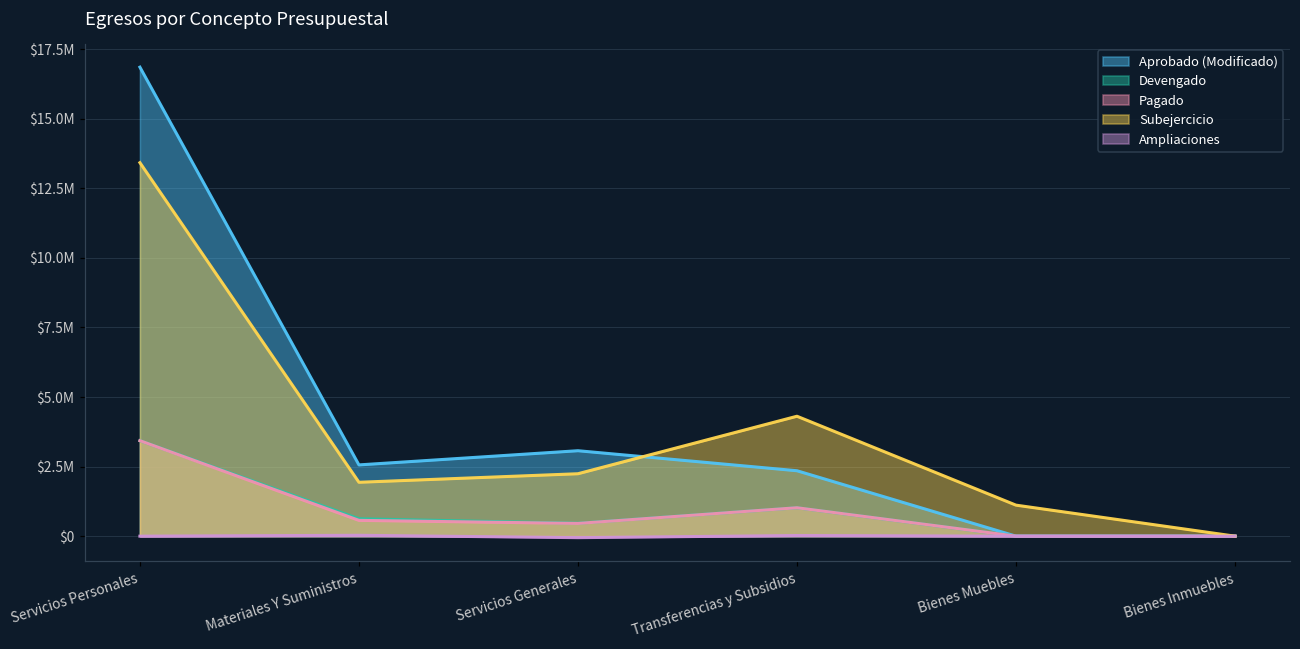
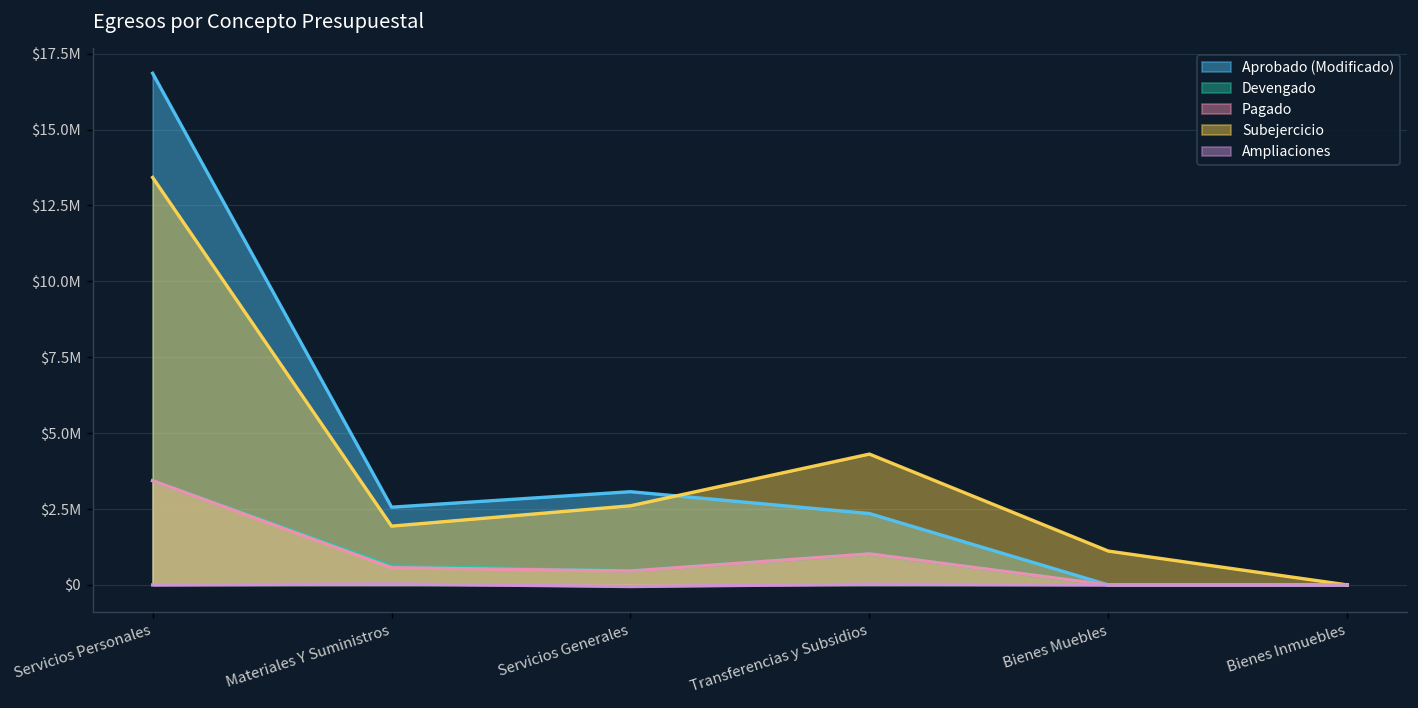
Subejercicio, Servicios Generales: $2200000 -> $2600000
